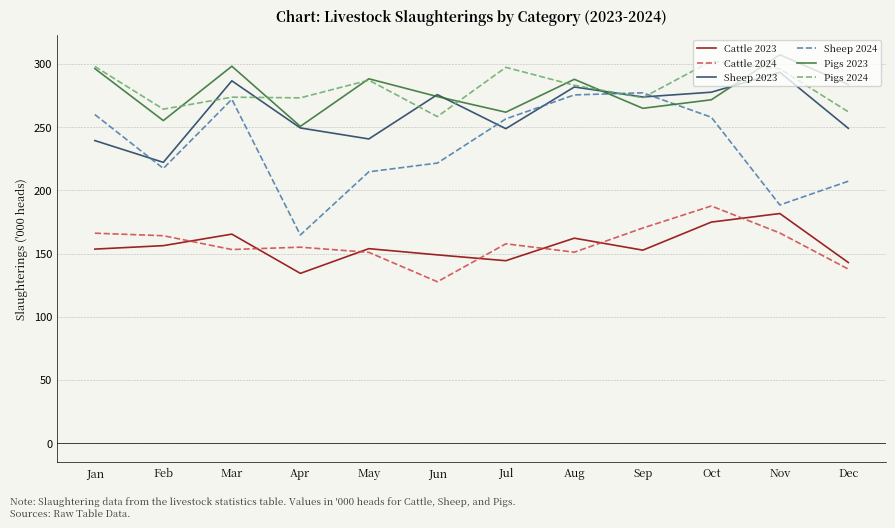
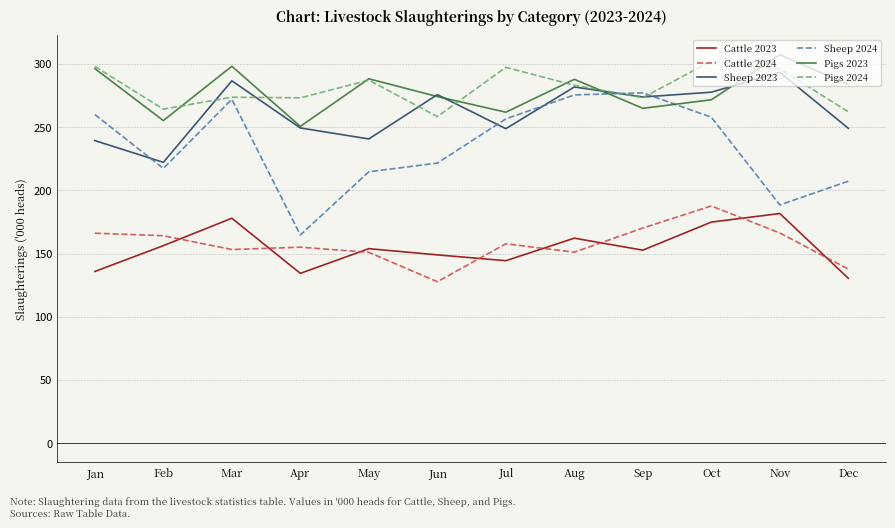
Cattle 2023, Jan: 153 -> 136
Cattle 2023, Mar: 165 -> 178
Cattle 2023, Dec: 143 -> 130
